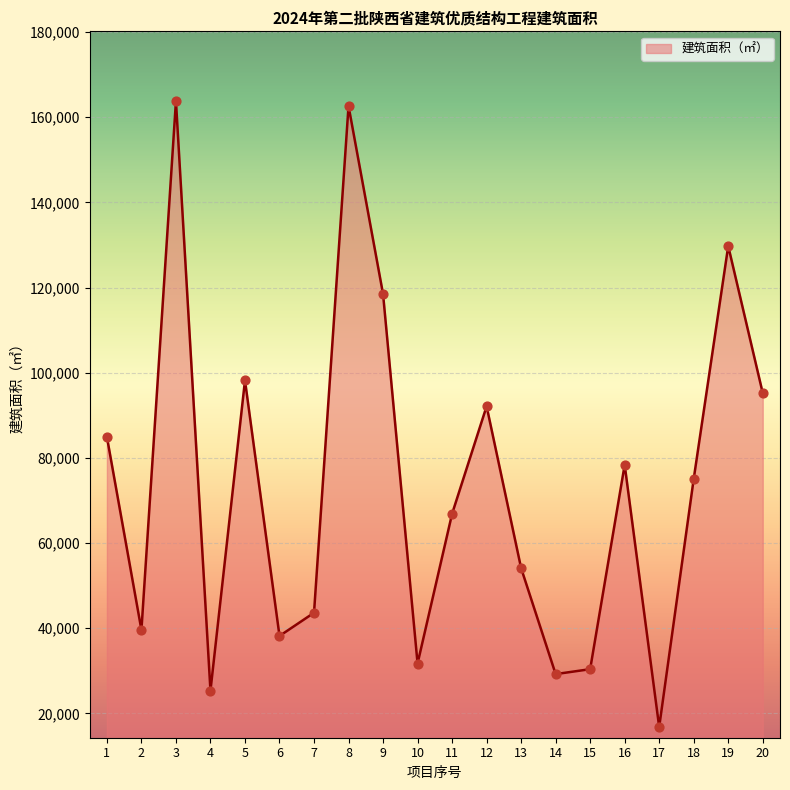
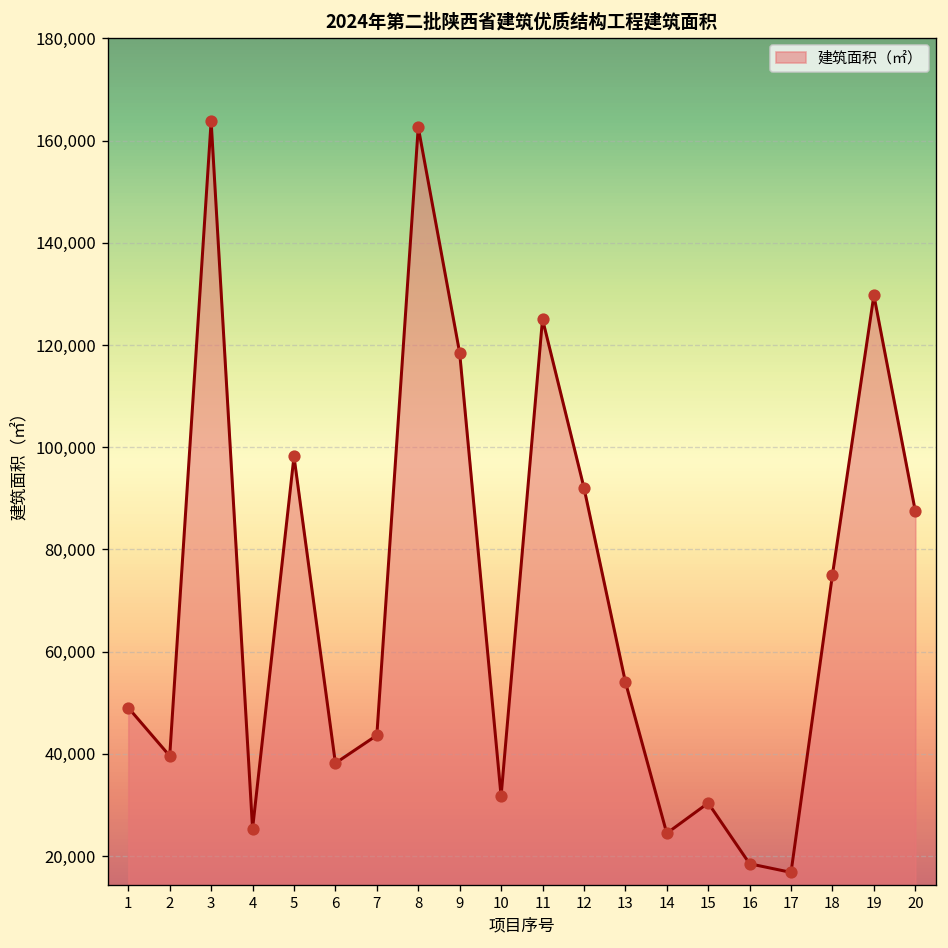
1: 85,000 -> 49,000
11: 67,000 -> 125,000
14: 29,000 -> 24,000
16: 78,000 -> 18,000
20: 95,000 -> 88,000
